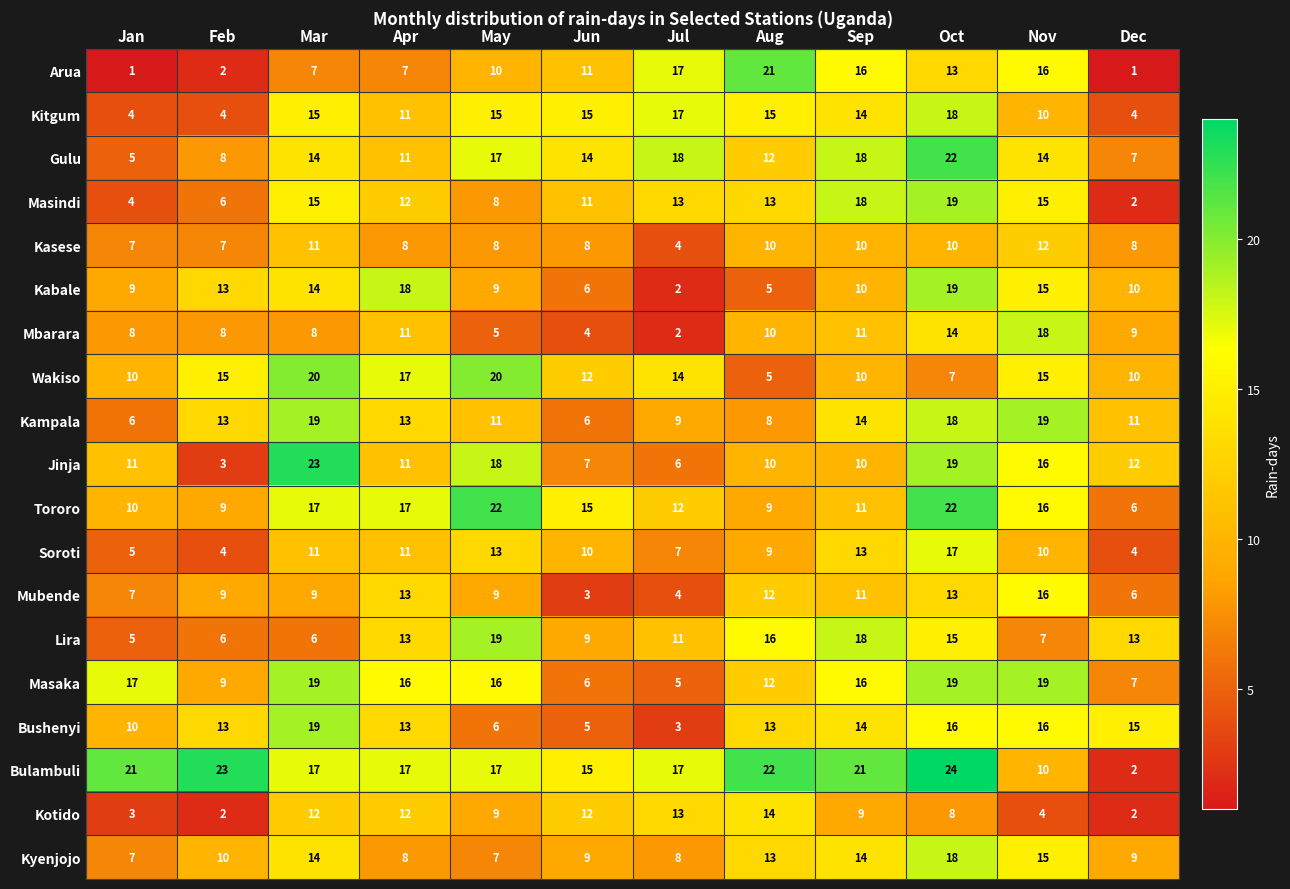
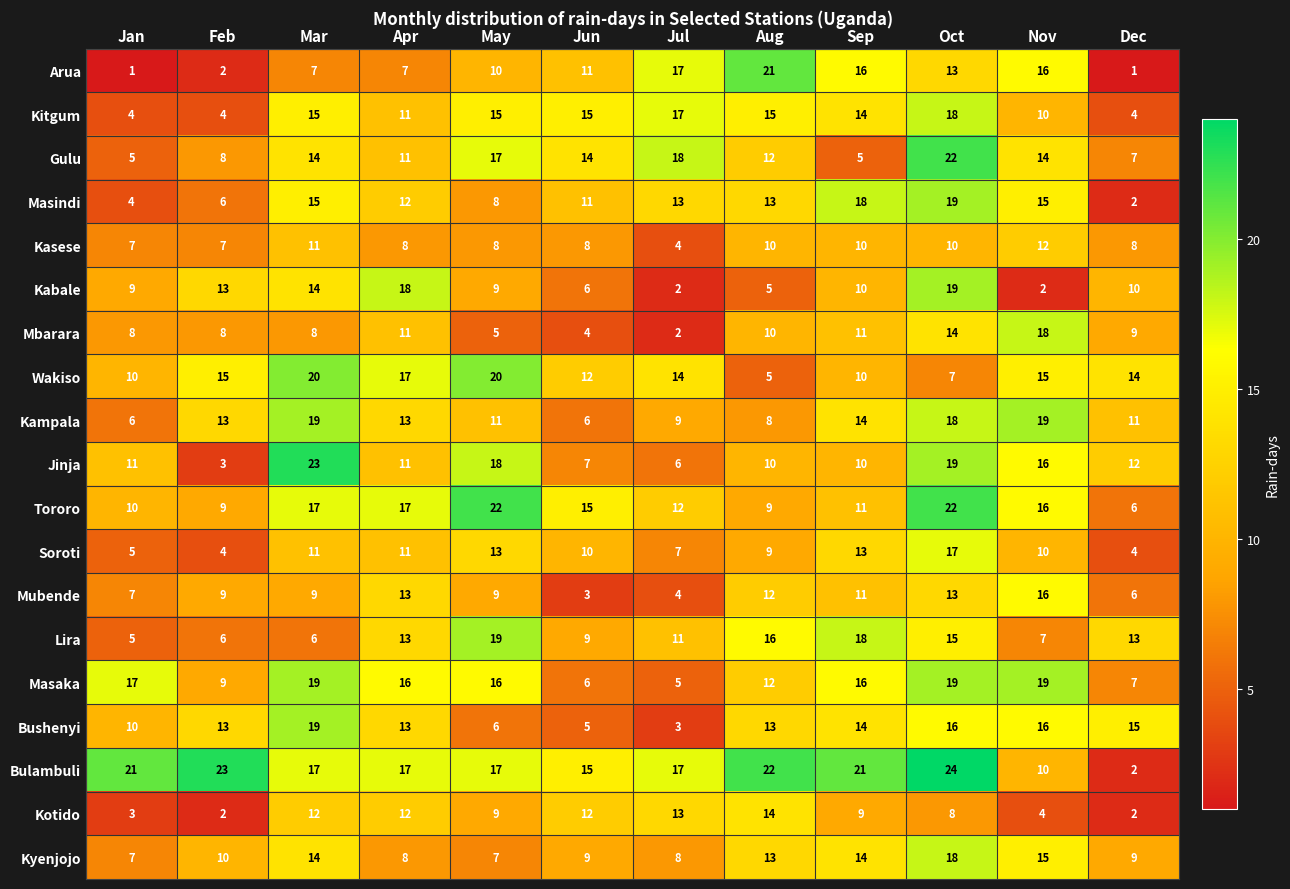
Gulu, Sep: 18 -> 5
Kabale, Nov: 15 -> 2
Wakiso, Dec: 10 -> 14
